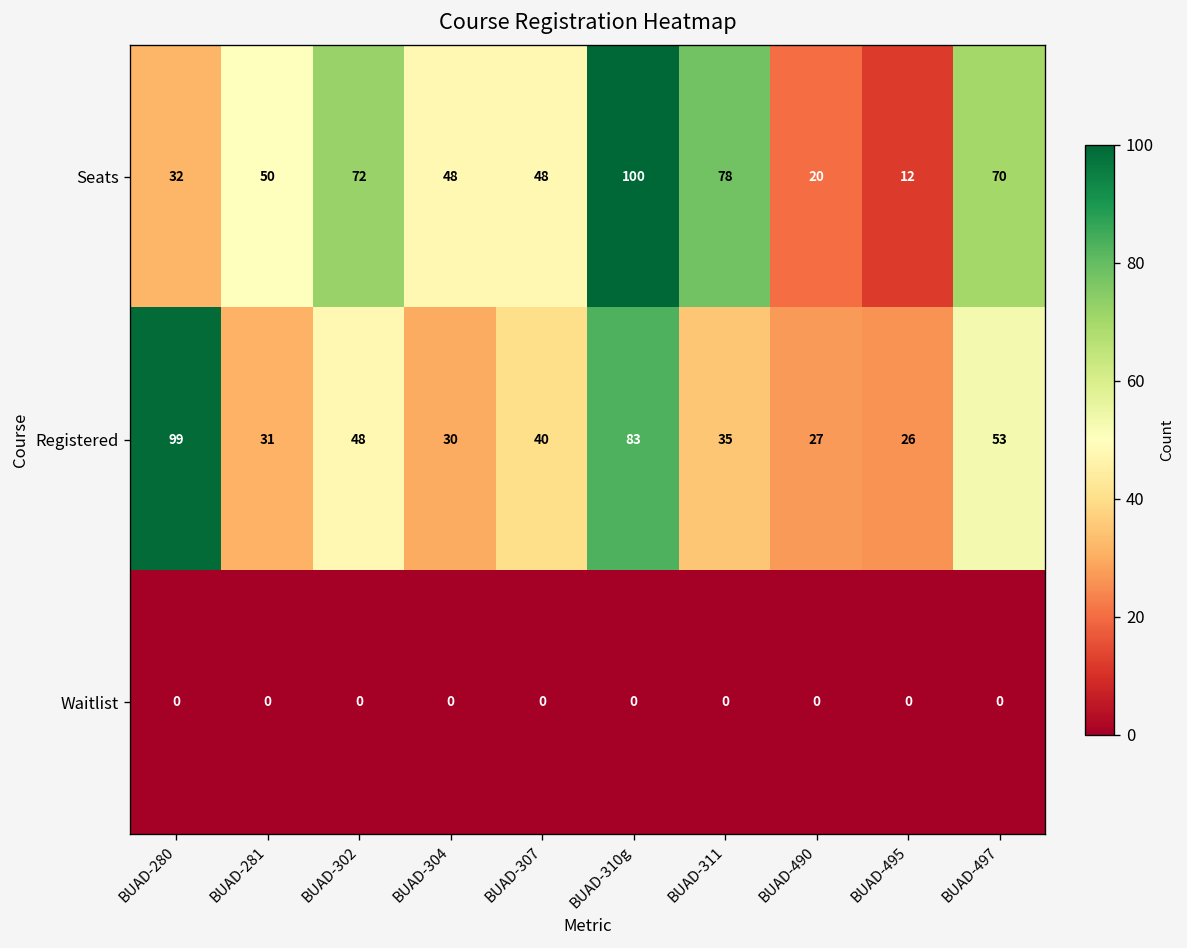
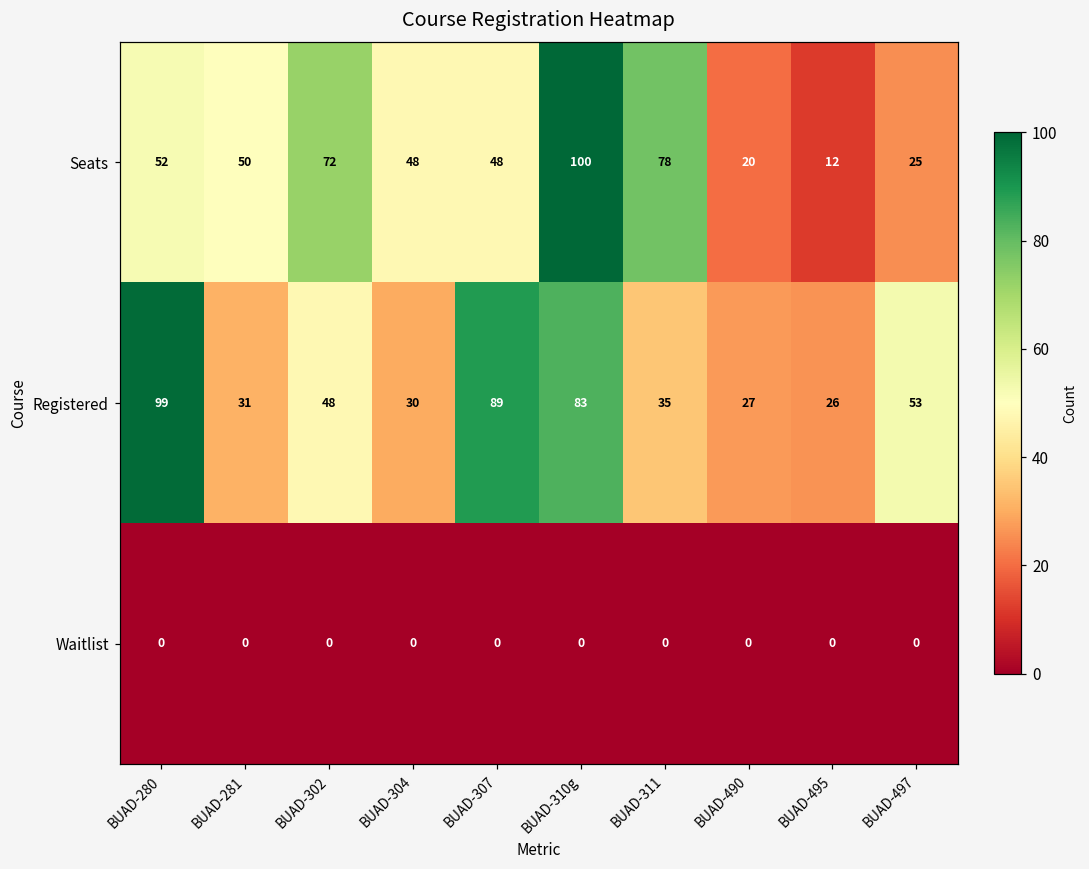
Seats, BUAD-280: 32 -> 52
Seats, BUAD-497: 70 -> 25
Registered, BUAD-307: 40 -> 89
